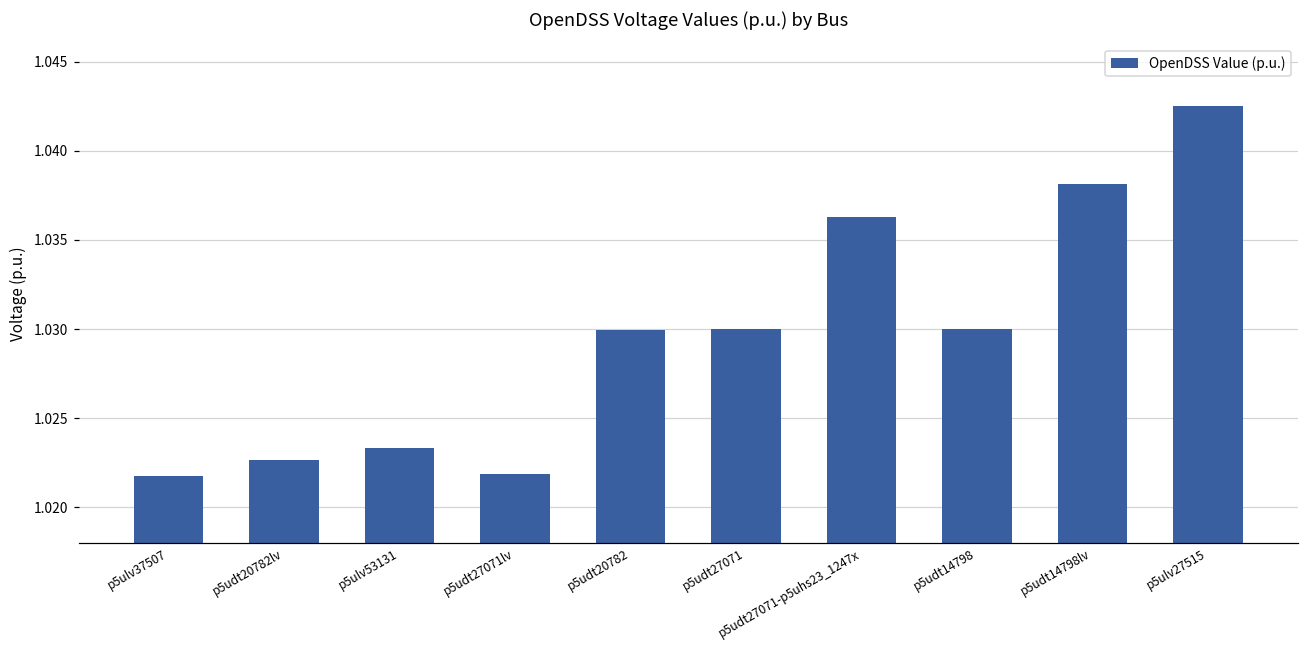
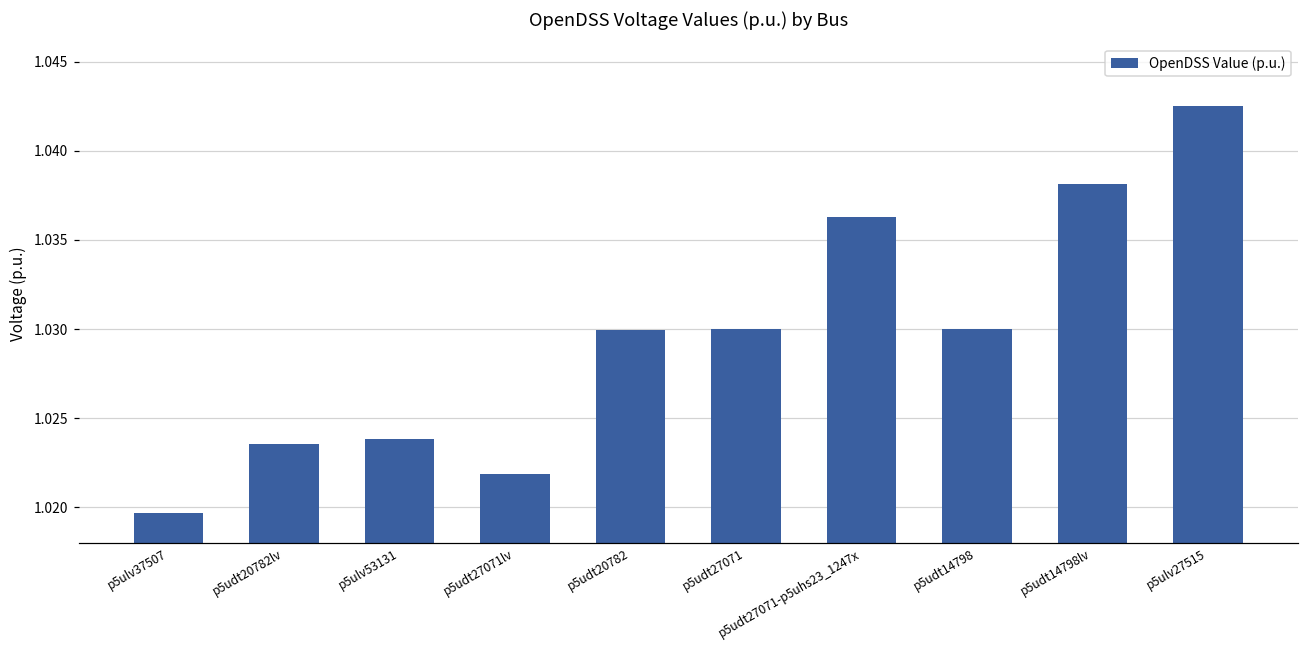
p5ulv37507: 1.0217 -> 1.0197
p5udt20782lv: 1.0226 -> 1.0235
p5ulv53131: 1.0233 -> 1.0238
